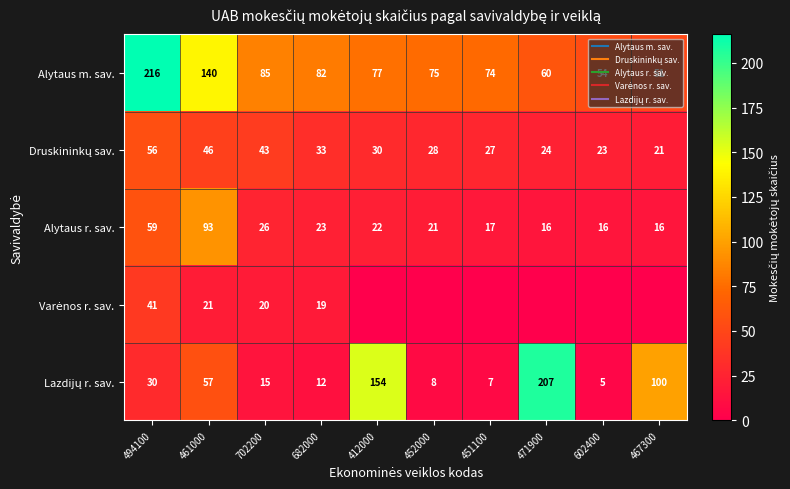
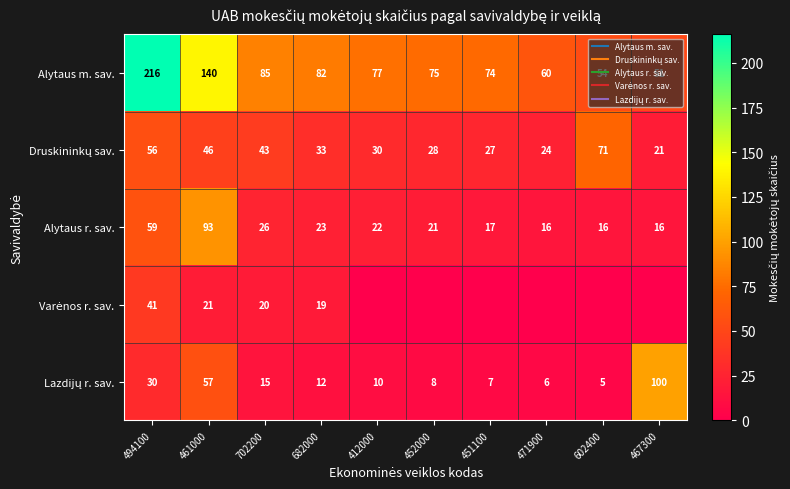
Druskininkų sav., 602400: 23 -> 71
Lazdijų r. sav., 412000: 154 -> 10
Lazdijų r. sav., 471900: 207 -> 6
